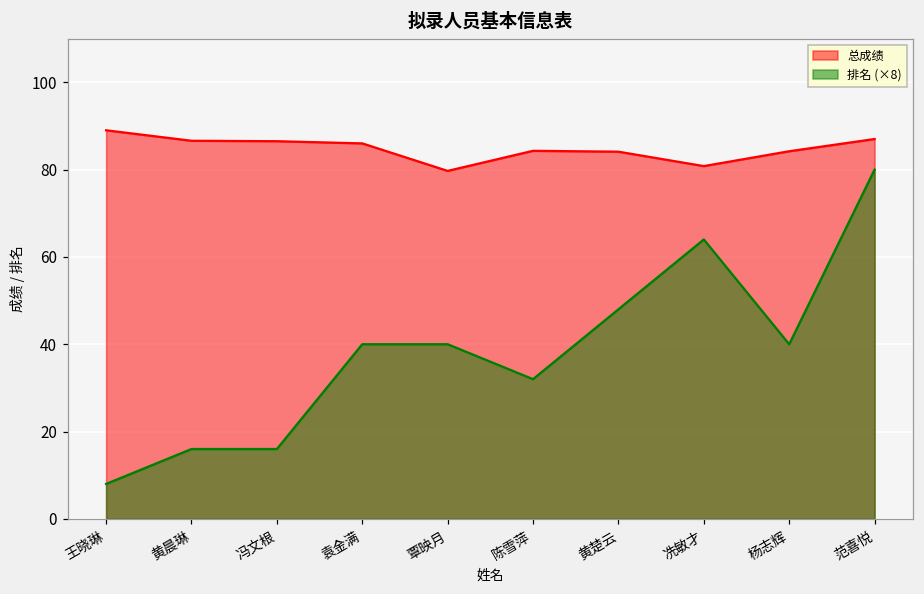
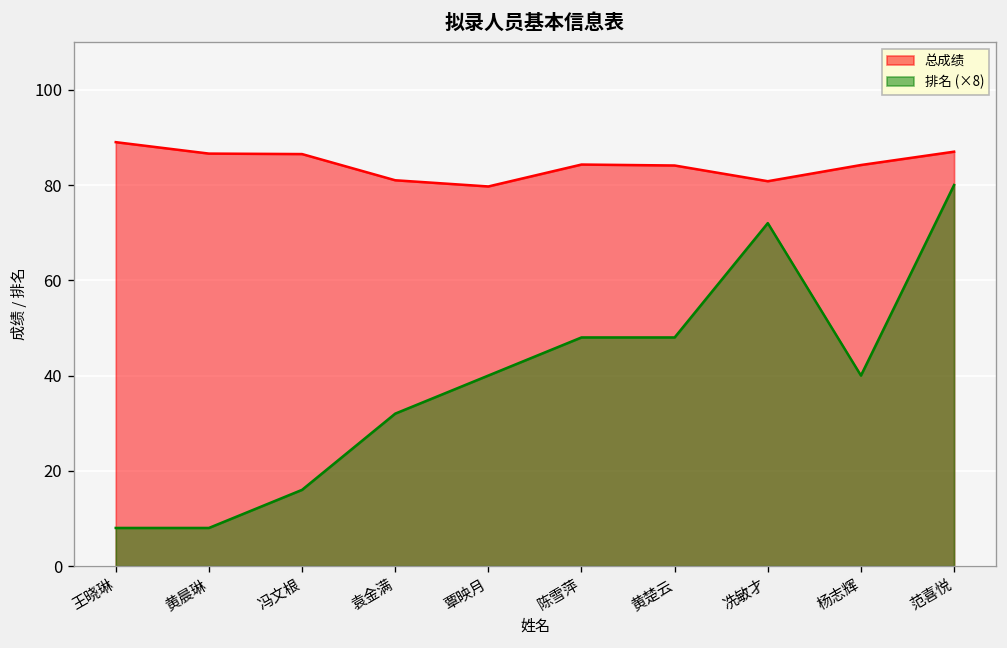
排名 (×8), 黄晨琳: 16 -> 8
总成绩, 袁金满: 86 -> 81
排名 (×8), 袁金满: 40 -> 32
排名 (×8), 陈雪萍: 32 -> 48
排名 (×8), 冼敏才: 64 -> 72
